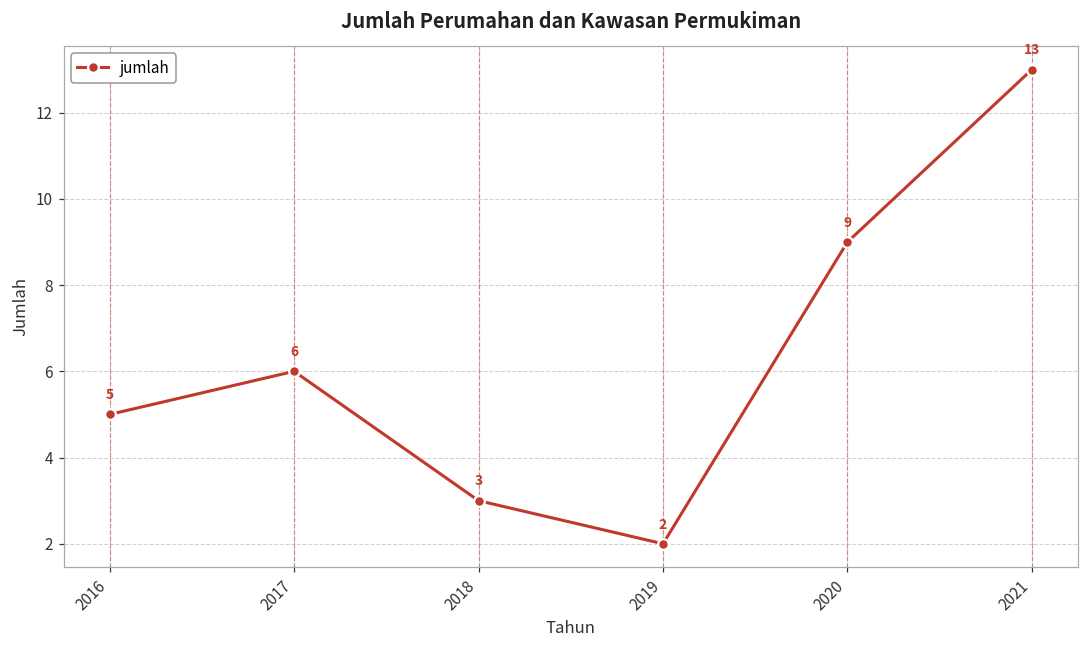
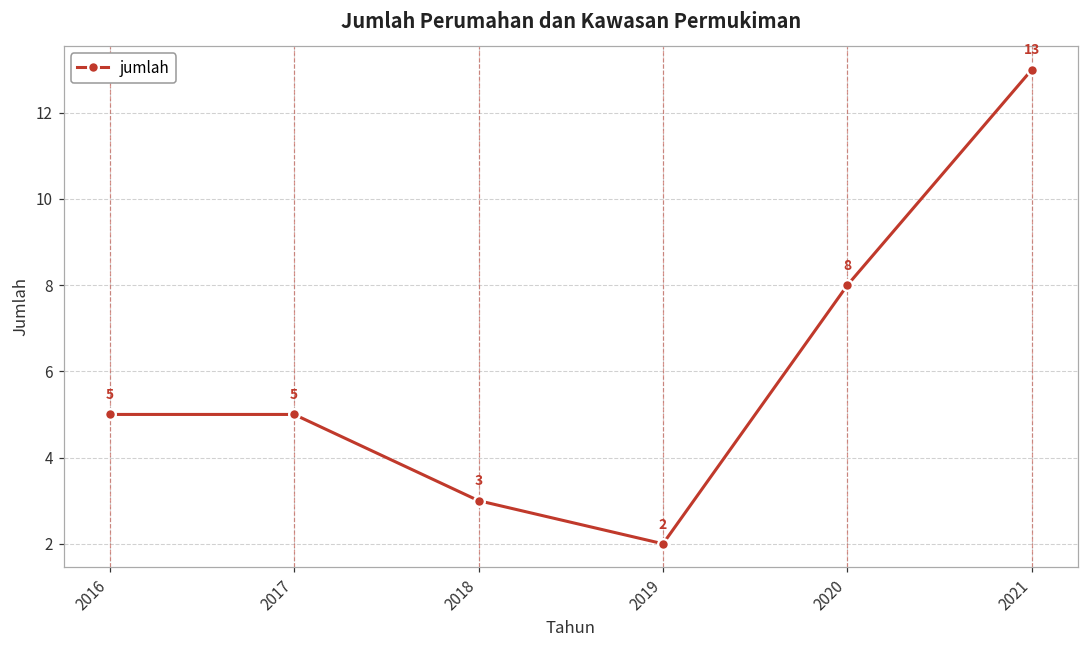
2017: 6 -> 5
2020: 9 -> 8
